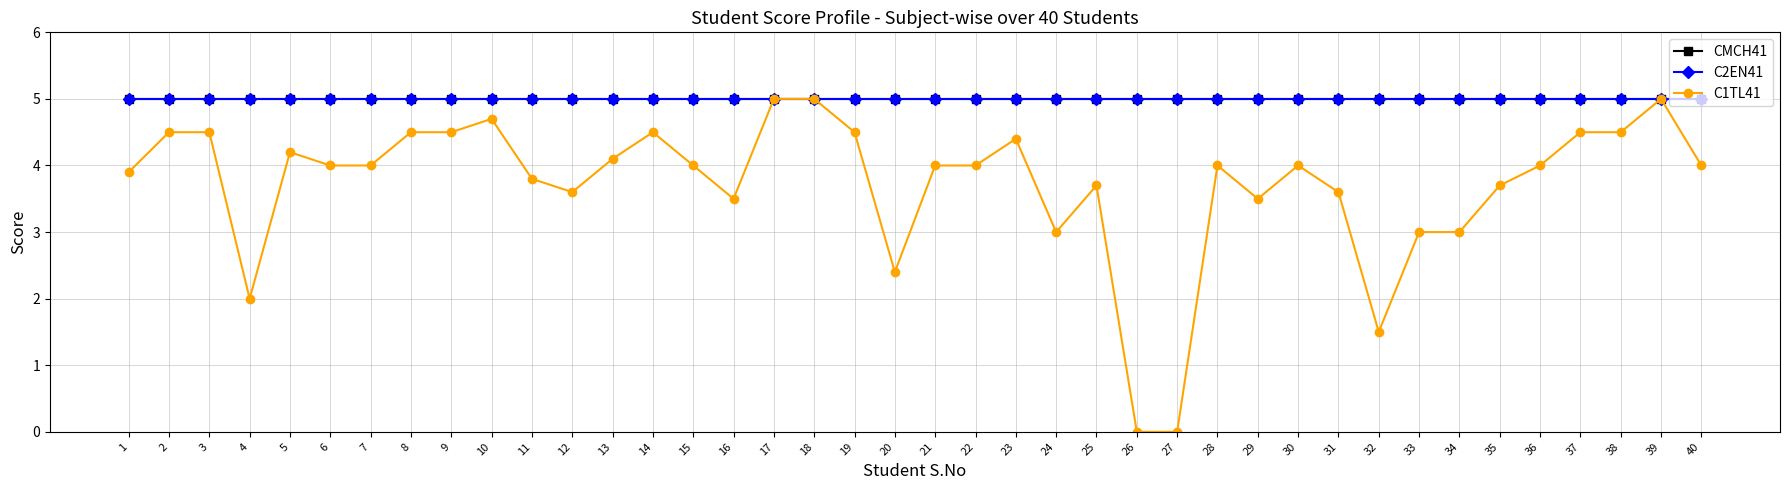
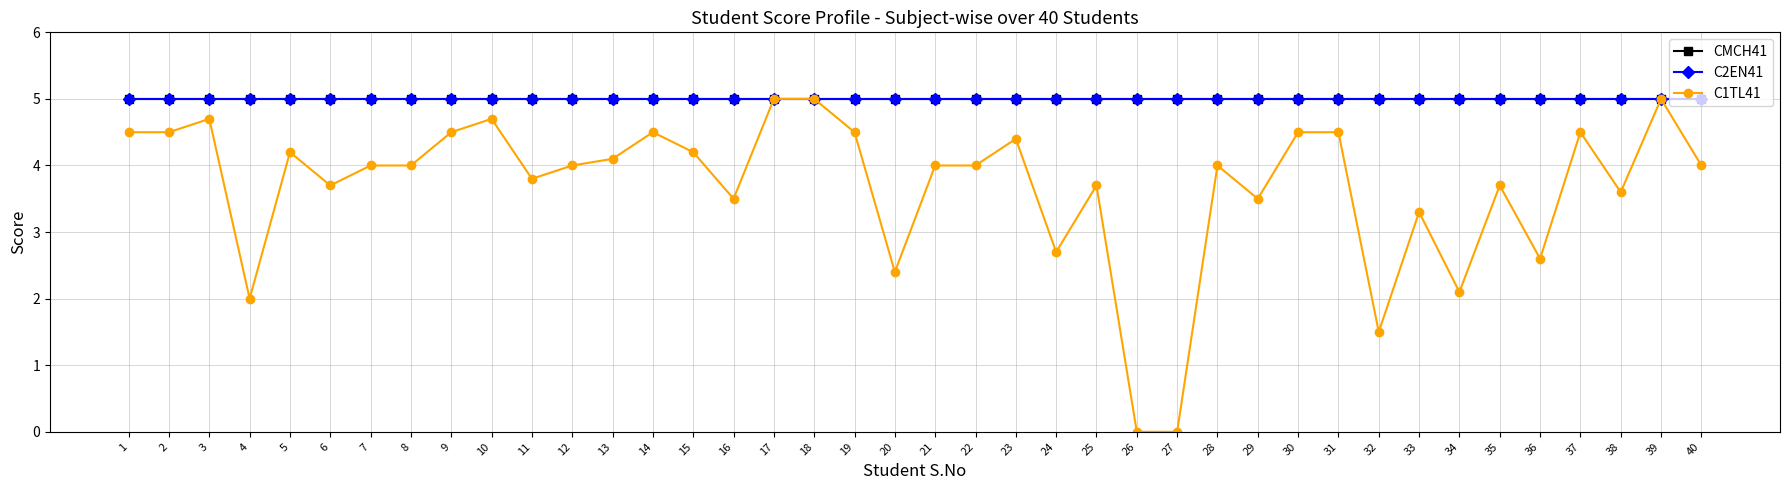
C1TL41, 1: 3.9 -> 4.5
C1TL41, 3: 4.5 -> 4.7
C1TL41, 6: 4.0 -> 3.7
C1TL41, 8: 4.5 -> 4.0
C1TL41, 12: 3.6 -> 4.0
C1TL41, 15: 4.0 -> 4.2
C1TL41, 24: 3.0 -> 2.7
C1TL41, 30: 4.0 -> 4.5
C1TL41, 31: 3.6 -> 4.5
C1TL41, 33: 3.0 -> 3.3
C1TL41, 34: 3.0 -> 2.1
C1TL41, 36: 4.0 -> 2.6
C1TL41, 38: 4.5 -> 3.6
